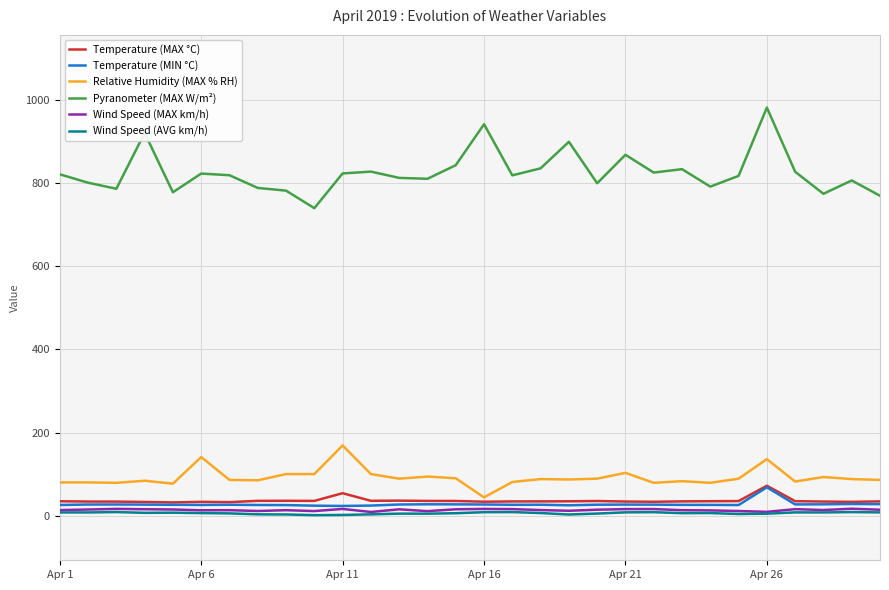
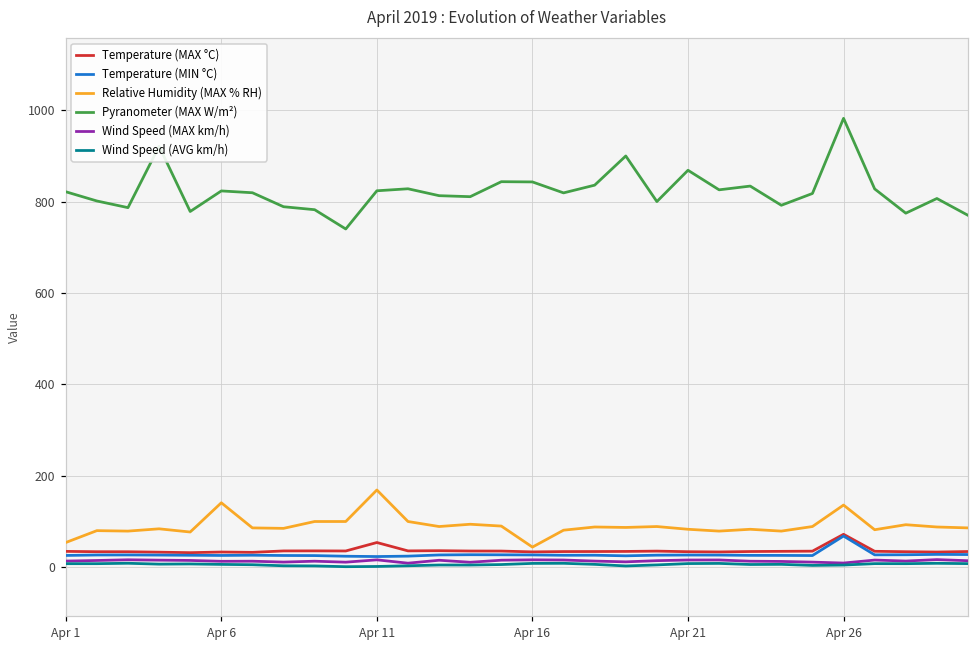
Relative Humidity (MAX % RH), Apr 1: 80 -> 50
Pyranometer (MAX W/m²), Apr 16: 940 -> 840
Relative Humidity (MAX % RH), Apr 21: 100 -> 80
